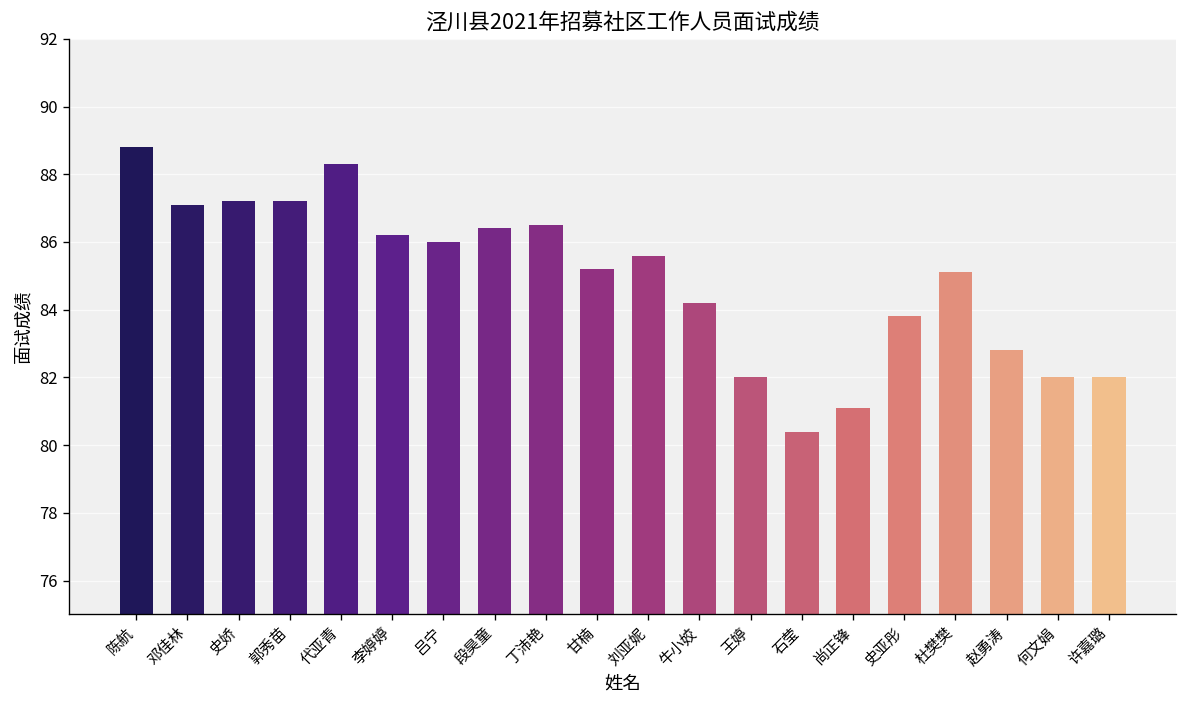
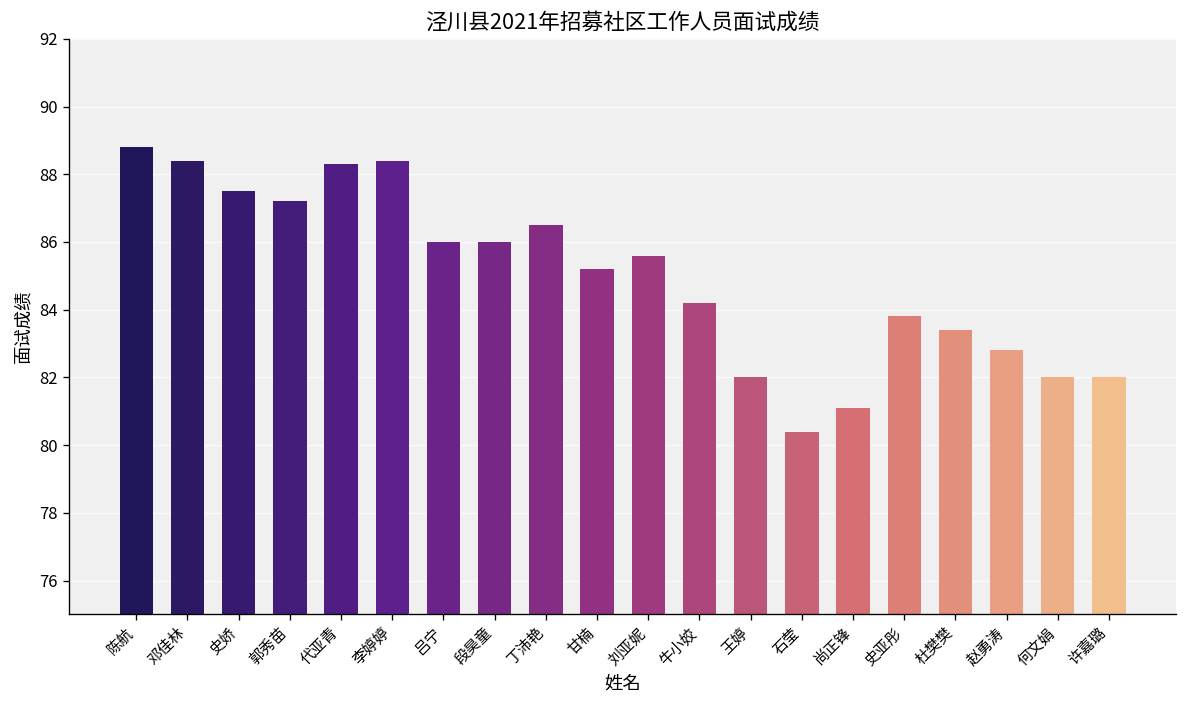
邓佳林: 87.1 -> 88.4
史娇: 87.2 -> 87.5
李婷婷: 86.2 -> 88.4
段昊童: 86.4 -> 86.0
杜樊樊: 85.1 -> 83.4
